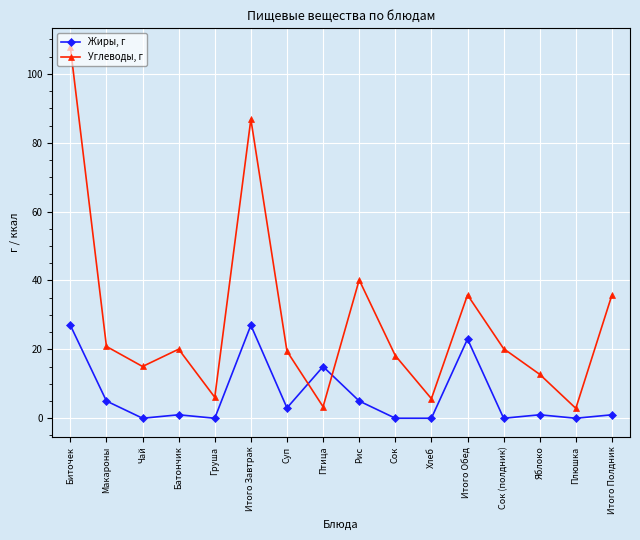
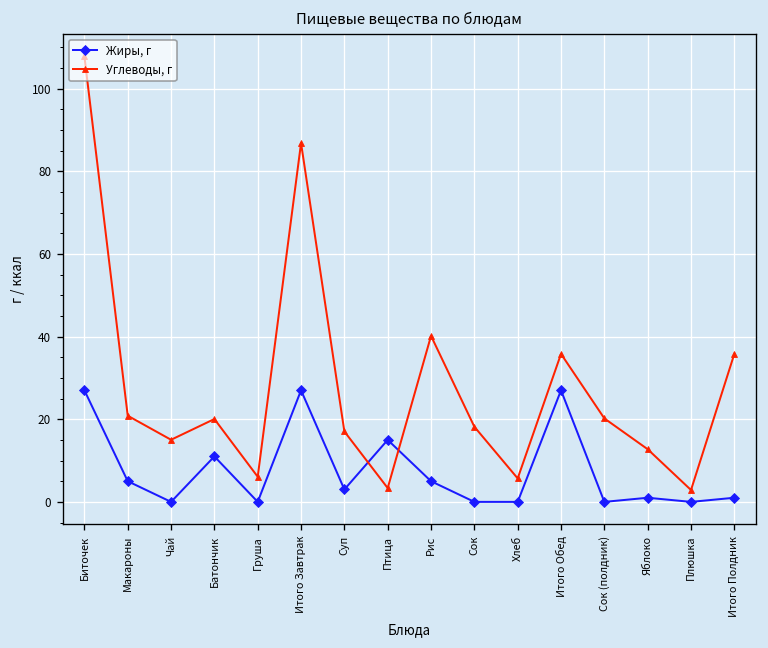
Жиры, г, Батончик: 1 -> 11
Углеводы, г, Суп: 19 -> 17
Жиры, г, Итого Обед: 23 -> 27
